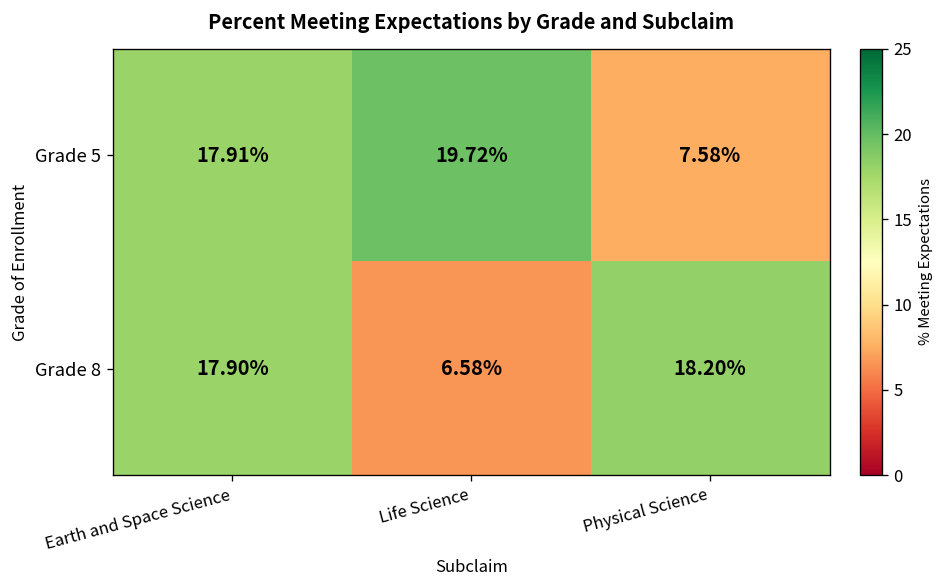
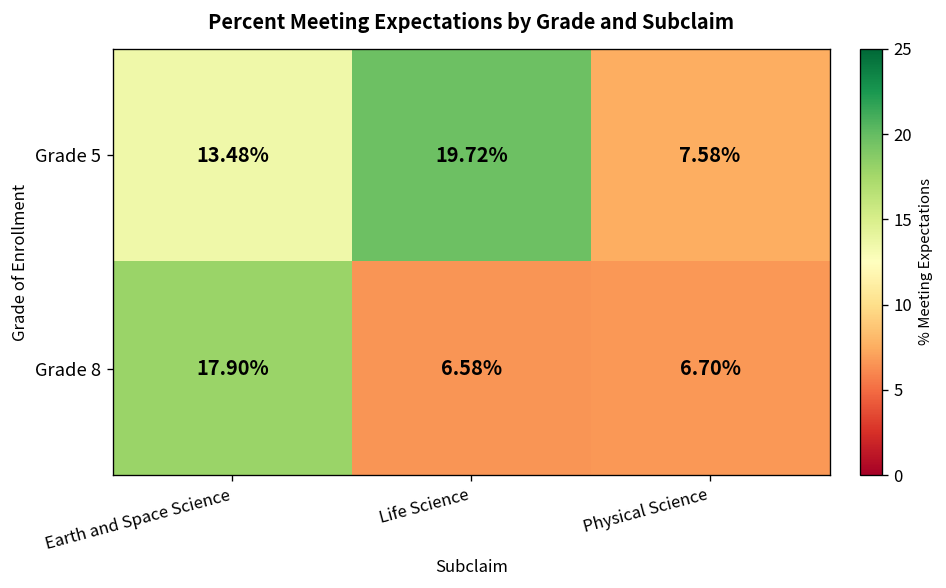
Grade 5, Earth and Space Science: 17.91% -> 13.48%
Grade 8, Physical Science: 18.20% -> 6.70%
